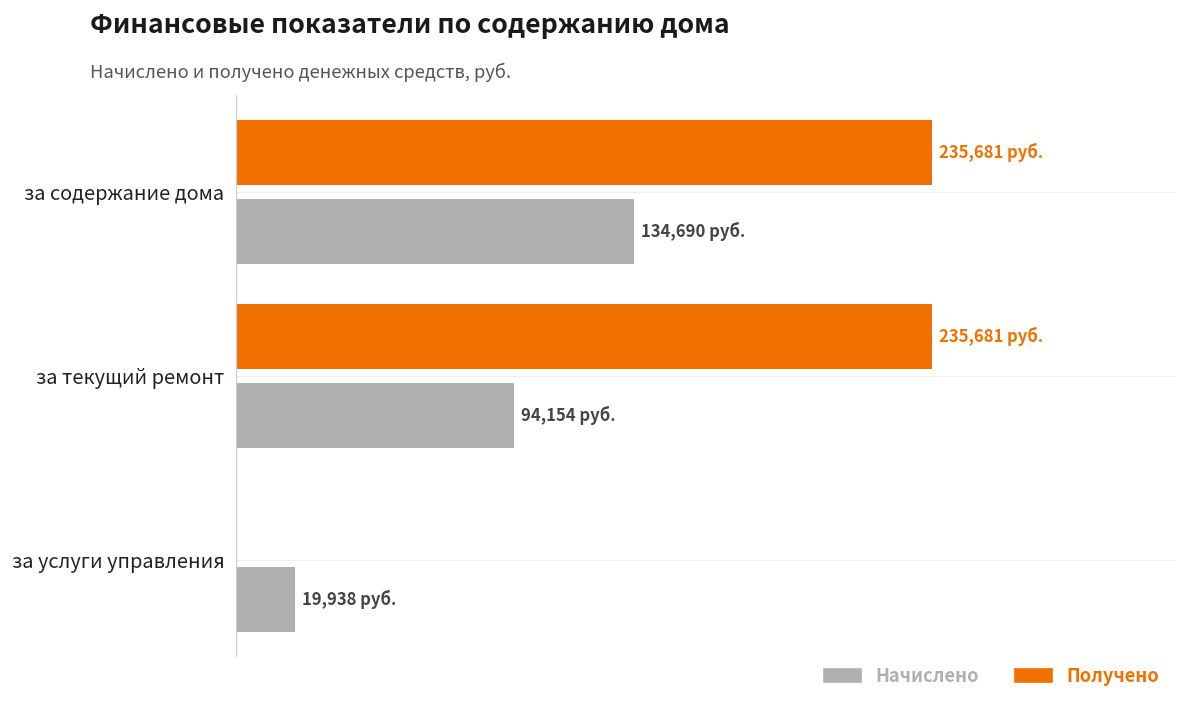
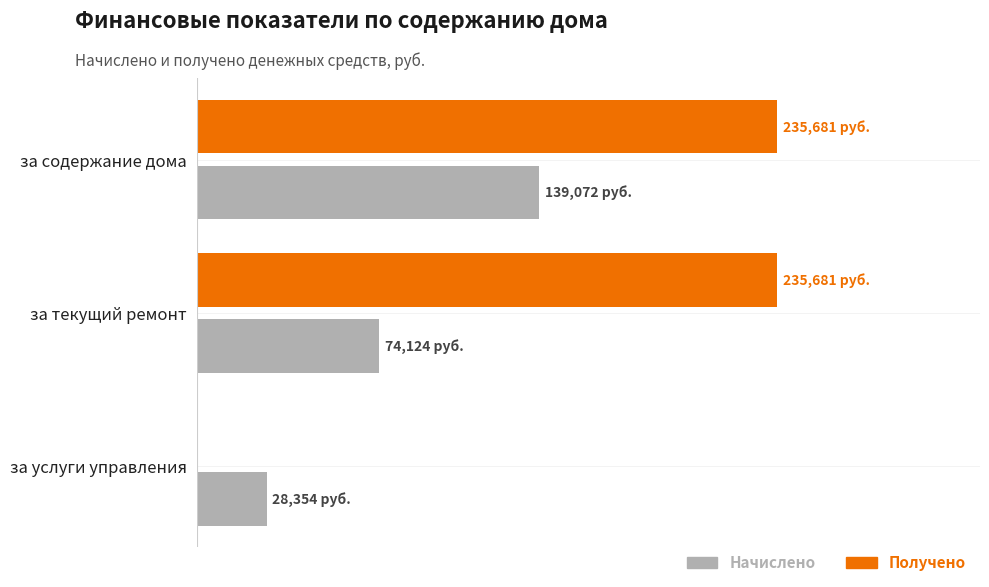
Начислено, за содержание дома: 134,690 -> 139,072
Начислено, за текущий ремонт: 94,154 -> 74,124
Начислено, за услуги управления: 19,938 -> 28,354
